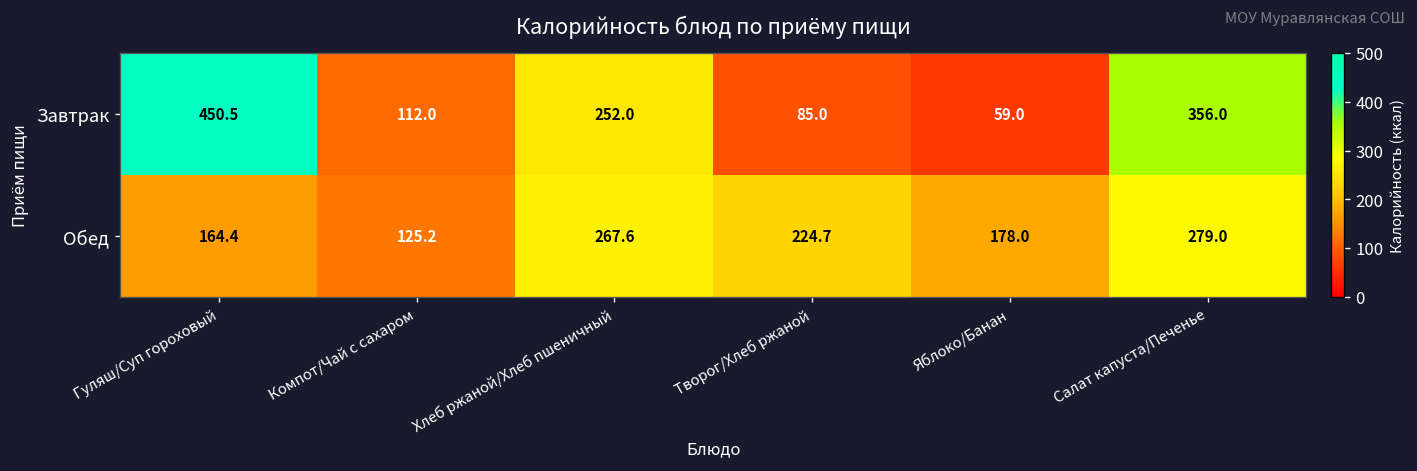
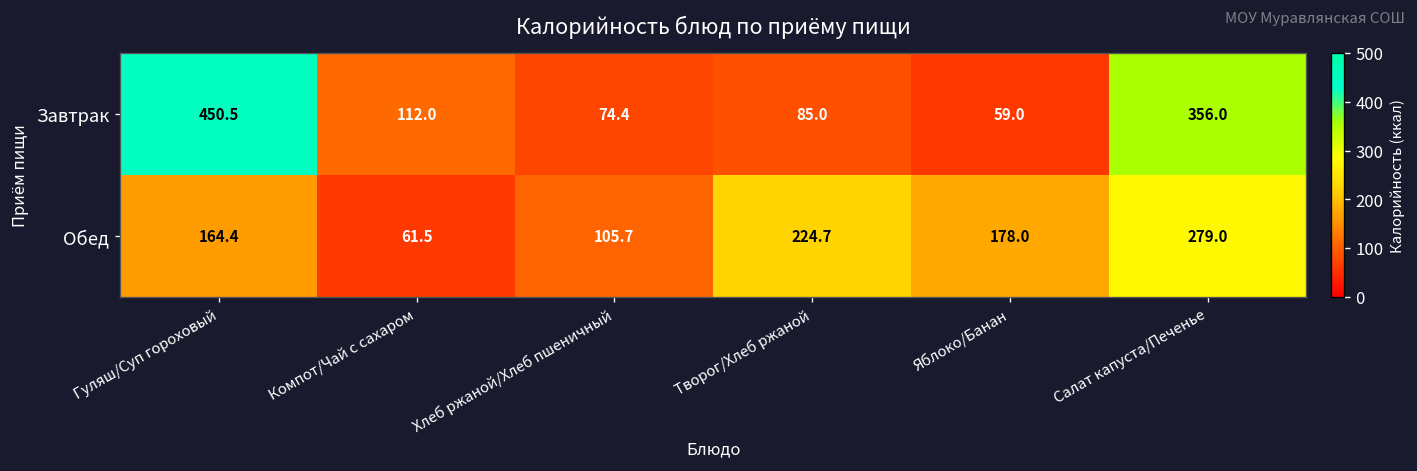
Завтрак, Хлеб ржаной/Хлеб пшеничный: 252.0 -> 74.4
Обед, Компот/Чай с сахаром: 125.2 -> 61.5
Обед, Хлеб ржаной/Хлеб пшеничный: 267.6 -> 105.7
